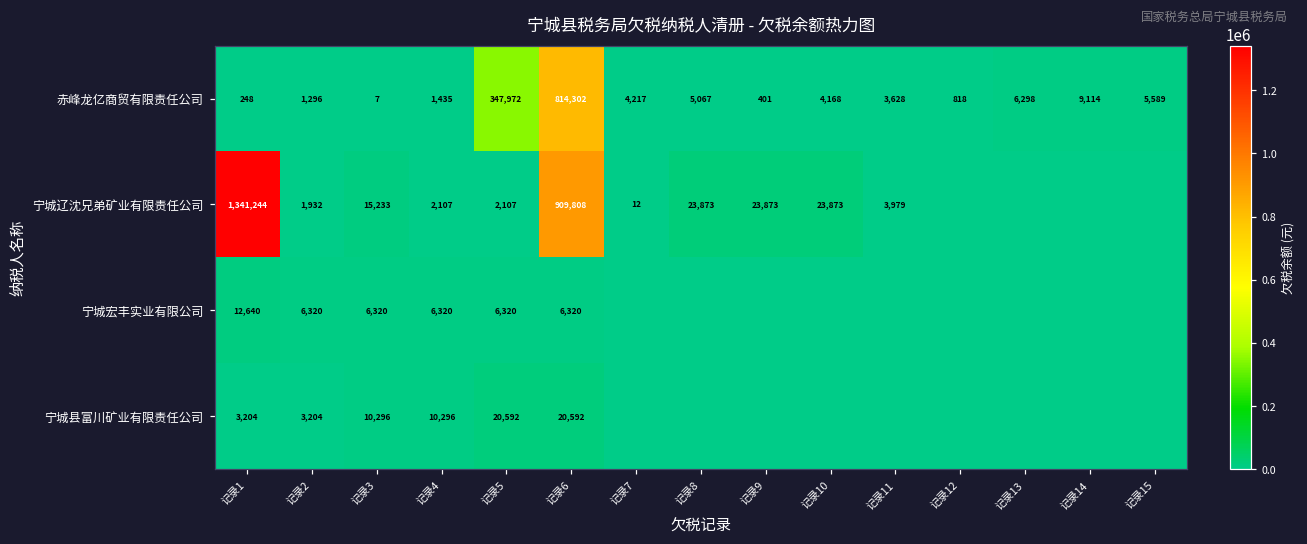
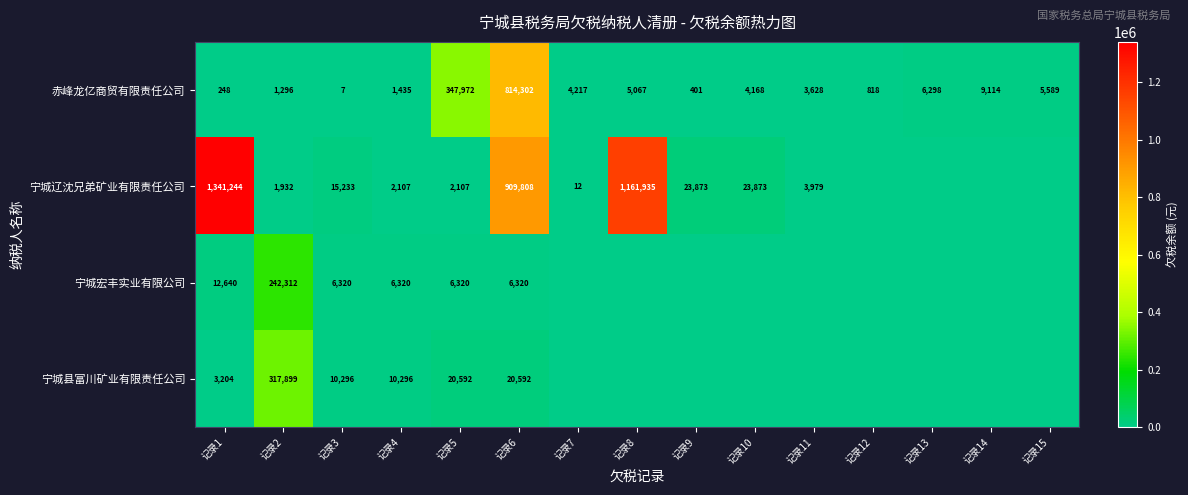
宁城辽沈兄弟矿业有限责任公司, 记录8: 23,873 -> 1,161,935
宁城宏丰实业有限公司, 记录2: 6,320 -> 242,312
宁城县富川矿业有限责任公司, 记录2: 3,204 -> 317,899
